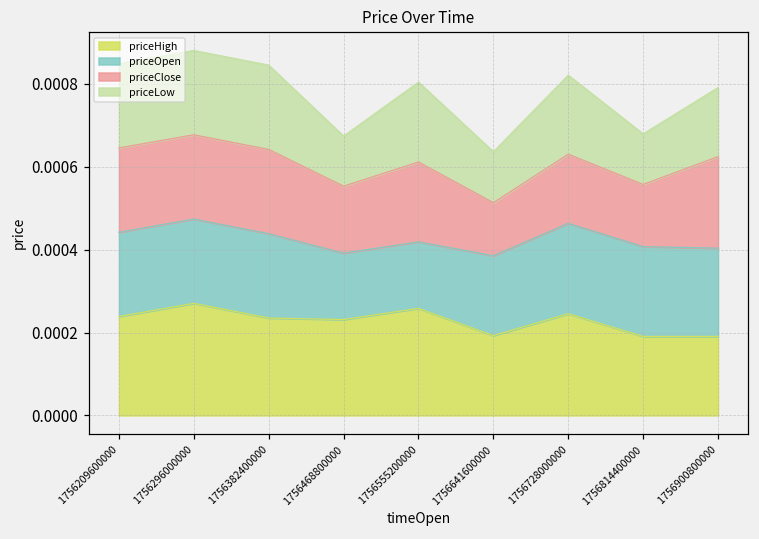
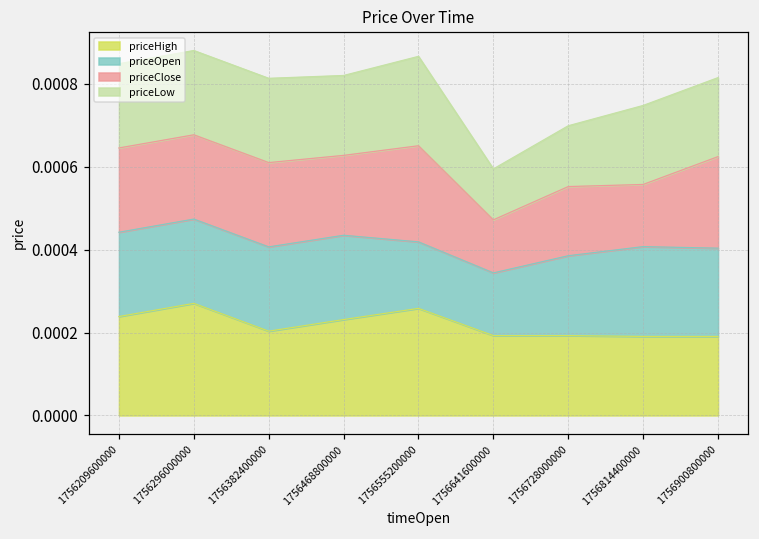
priceHigh, 1756382400000: 0.00024 -> 0.00020
priceOpen, 1756468800000: 0.00016 -> 0.00020
priceClose, 1756468800000: 0.00016 -> 0.00019
priceLow, 1756468800000: 0.00012 -> 0.00019
priceClose, 1756555200000: 0.00019 -> 0.00023
priceLow, 1756555200000: 0.00019 -> 0.00022
priceOpen, 1756641600000: 0.00019 -> 0.00015
priceHigh, 1756728000000: 0.00025 -> 0.00019
priceOpen, 1756728000000: 0.00022 -> 0.00019
priceLow, 1756728000000: 0.00019 -> 0.00015
priceLow, 1756814400000: 0.00012 -> 0.00019
priceLow, 1756900800000: 0.00017 -> 0.00019
